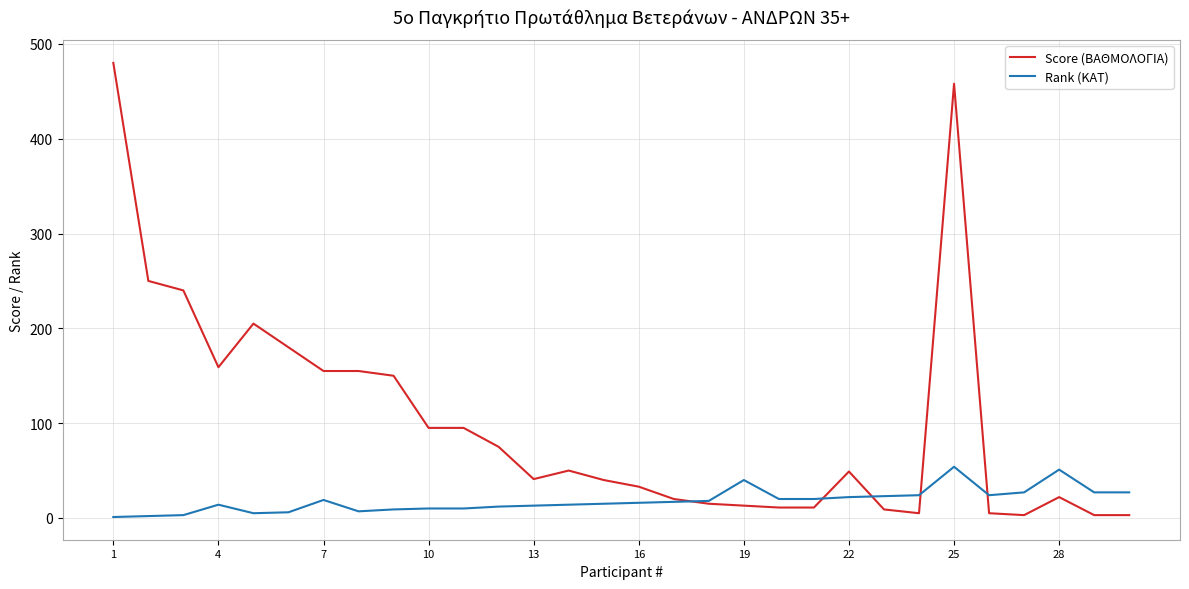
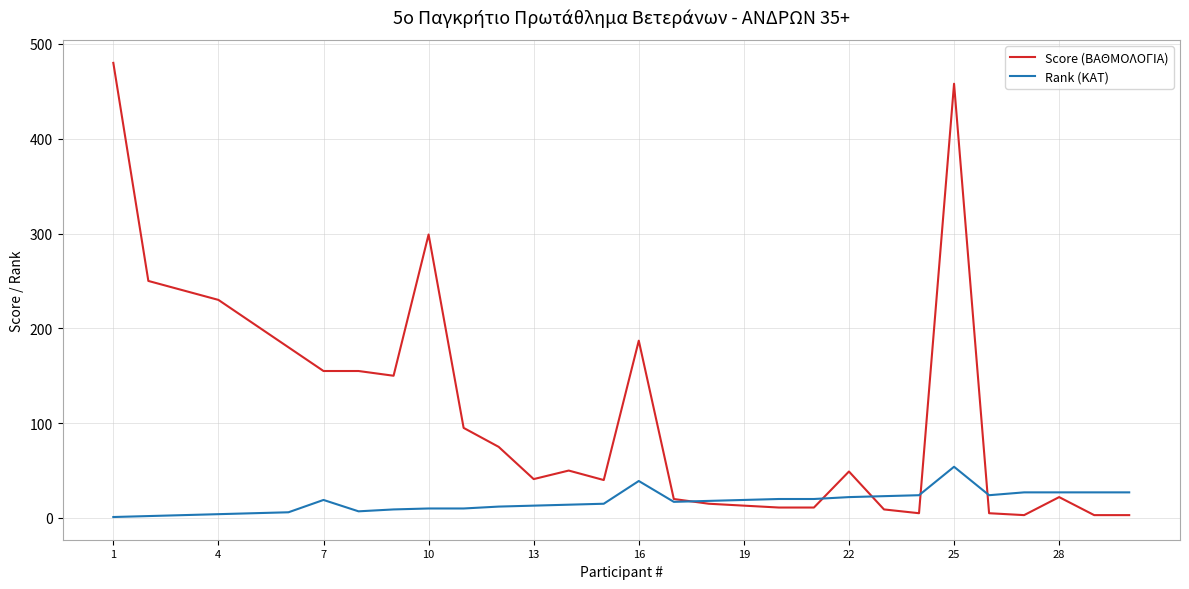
Score (ΒΑΘΜΟΛΟΓΙΑ), 4: 160 -> 230
Rank (KAT), 4: 10 -> 0
Score (ΒΑΘΜΟΛΟΓΙΑ), 10: 100 -> 300
Score (ΒΑΘΜΟΛΟΓΙΑ), 16: 30 -> 190
Rank (KAT), 16: 20 -> 40
Rank (KAT), 19: 40 -> 20
Rank (KAT), 28: 50 -> 30
